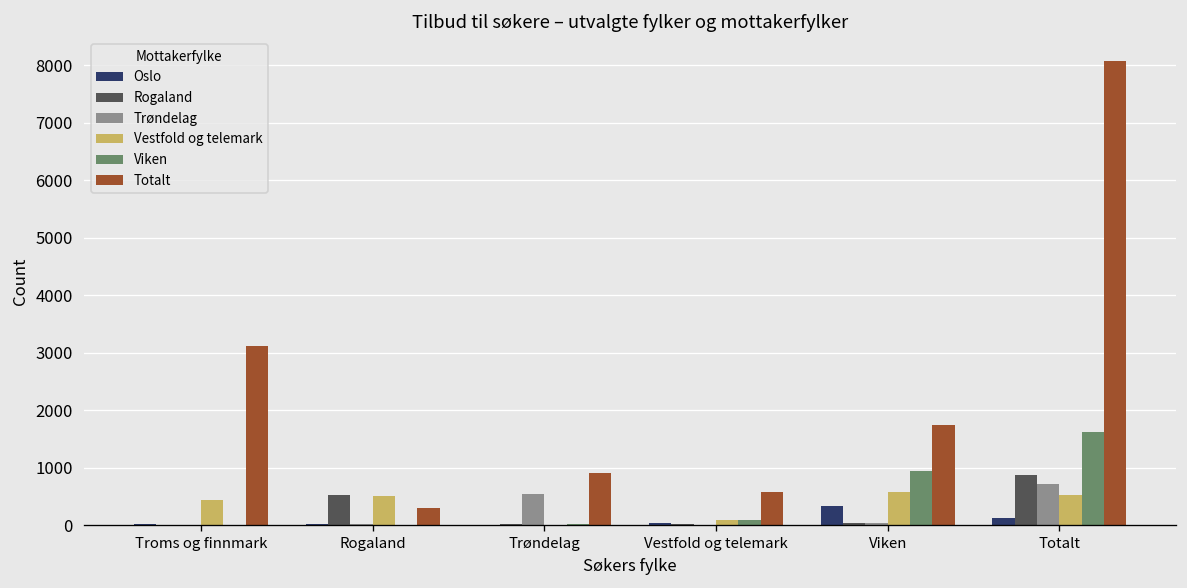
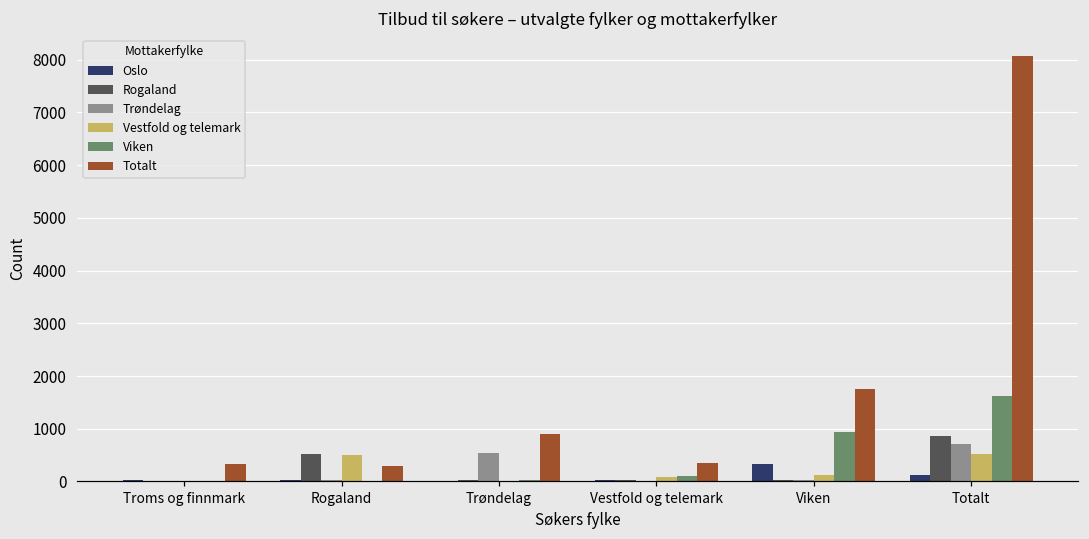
Vestfold og telemark, Troms og finnmark: 400 -> 0
Totalt, Troms og finnmark: 3100 -> 300
Totalt, Vestfold og telemark: 600 -> 300
Vestfold og telemark, Viken: 600 -> 100
